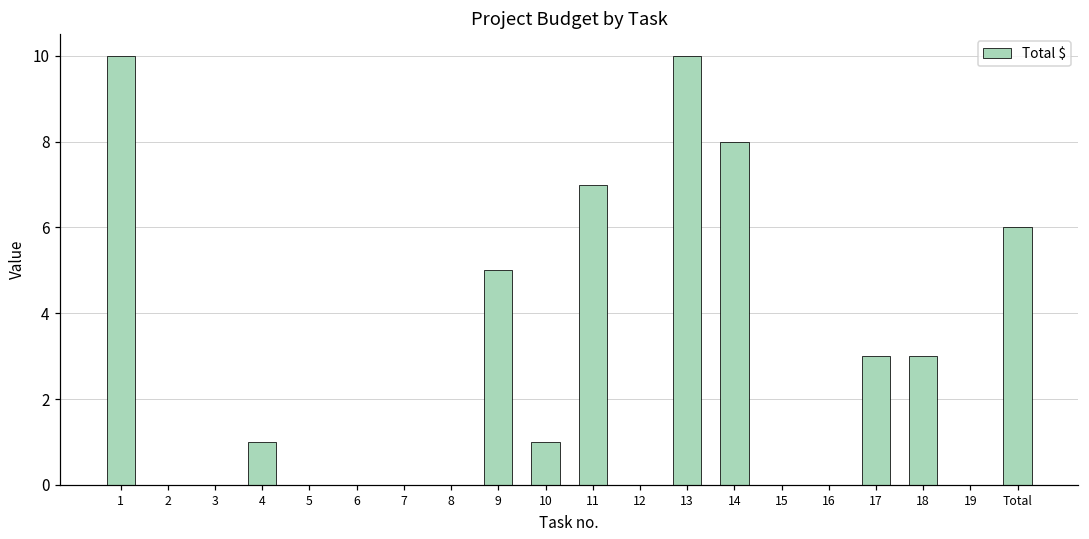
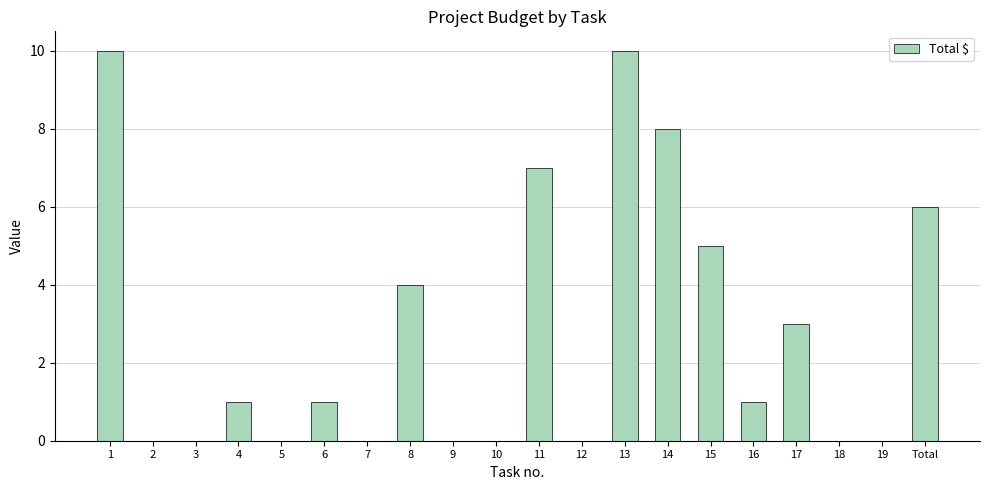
6: 0 -> 1
8: 0 -> 4
9: 5 -> 0
10: 1 -> 0
15: 0 -> 5
16: 0 -> 1
18: 3 -> 0
